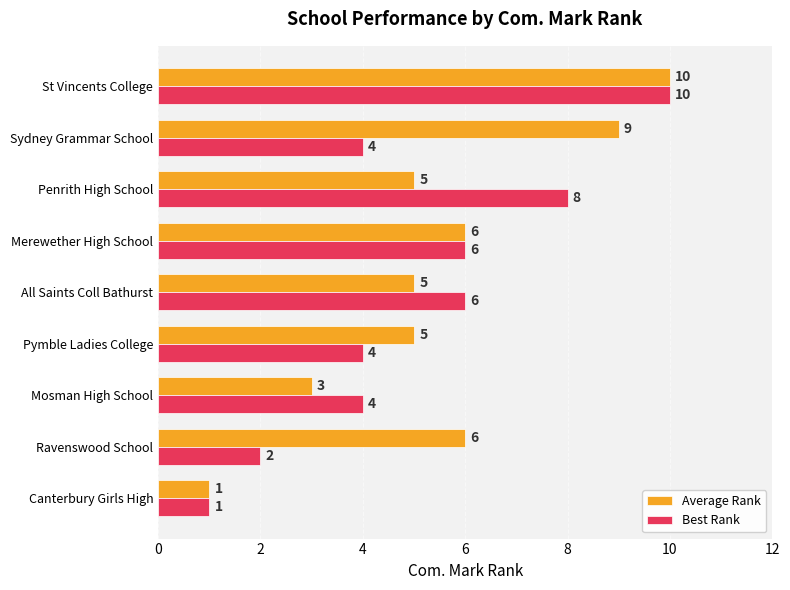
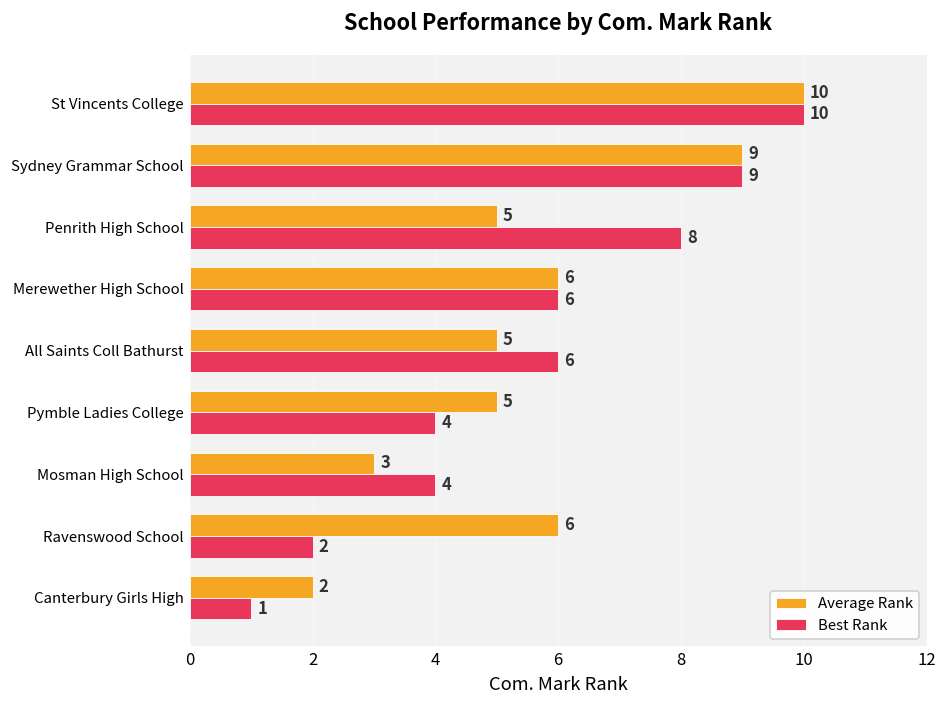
Best Rank, Sydney Grammar School: 4 -> 9
Average Rank, Canterbury Girls High: 1 -> 2
